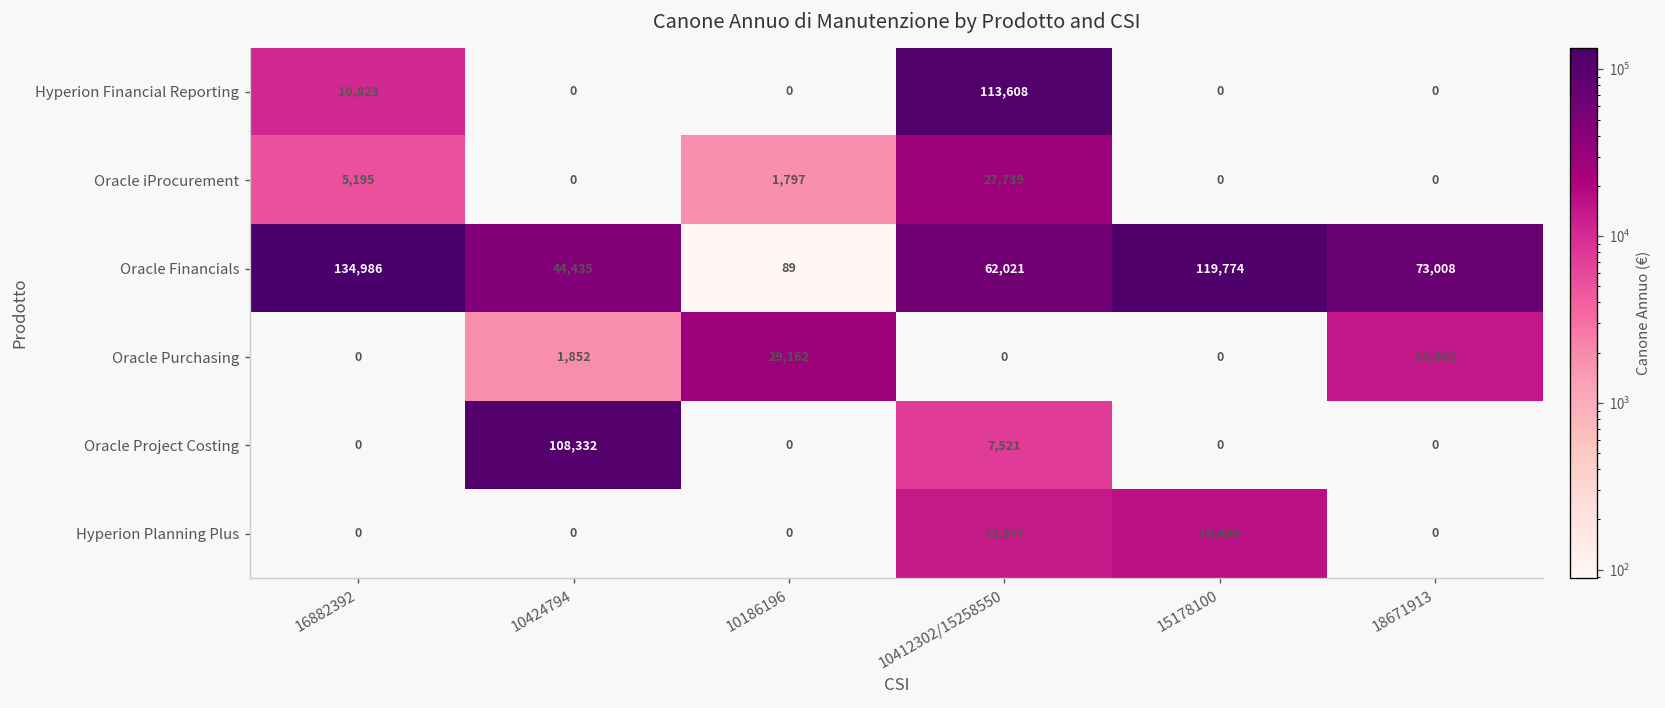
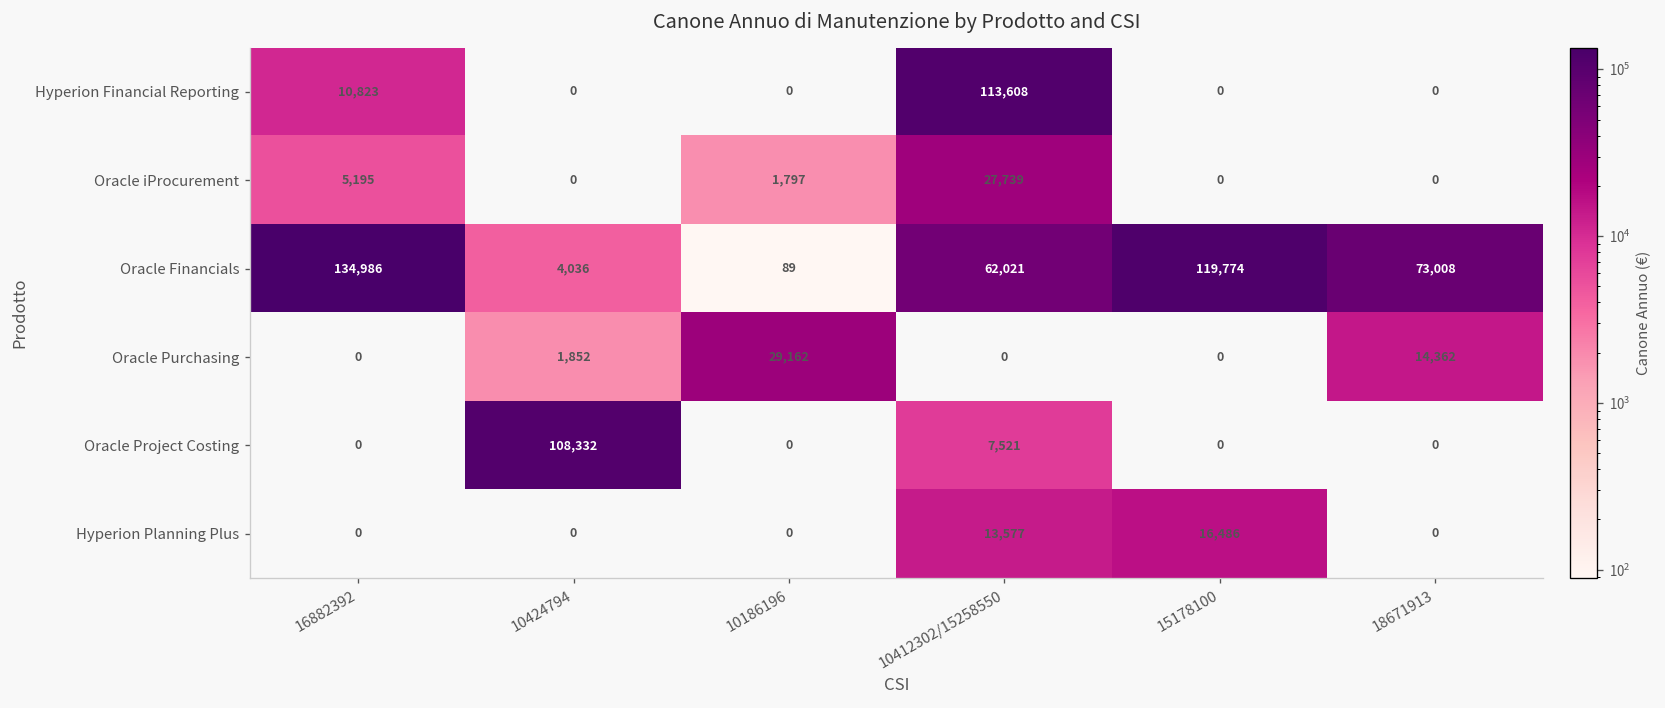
Oracle Financials, 10424794: 44,435 -> 4,036
